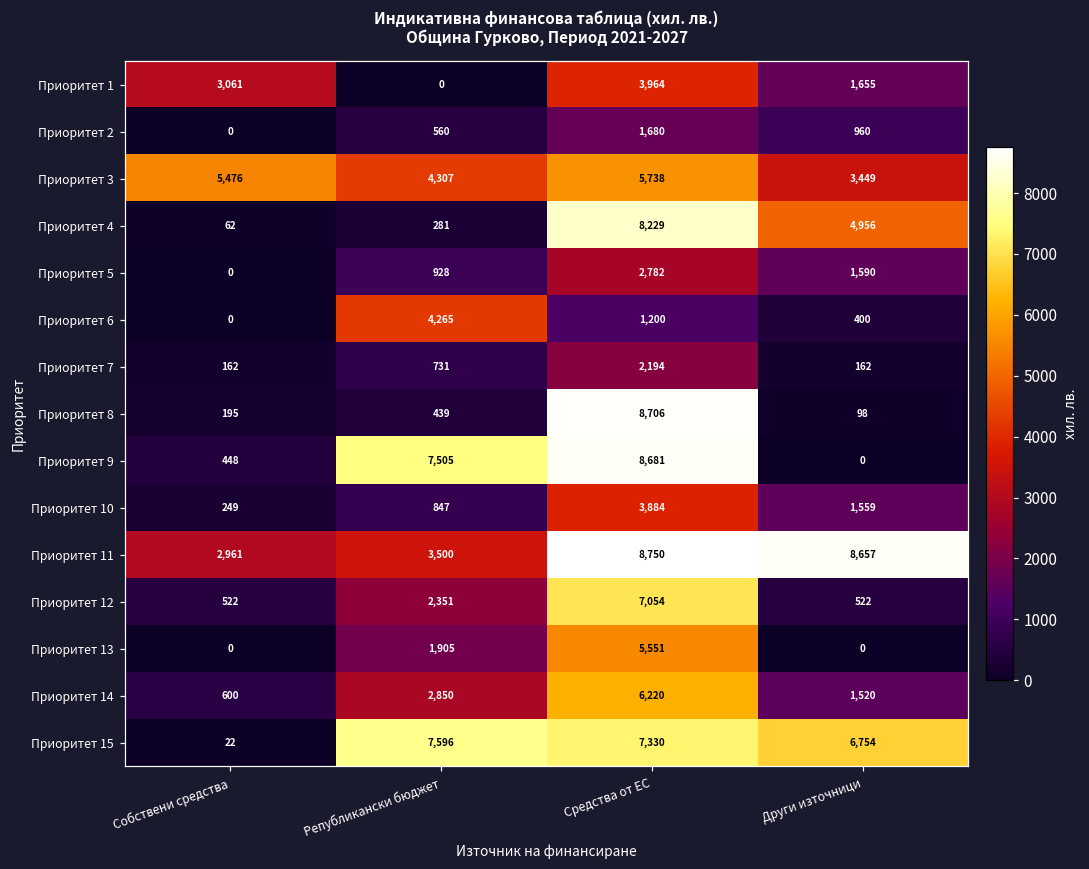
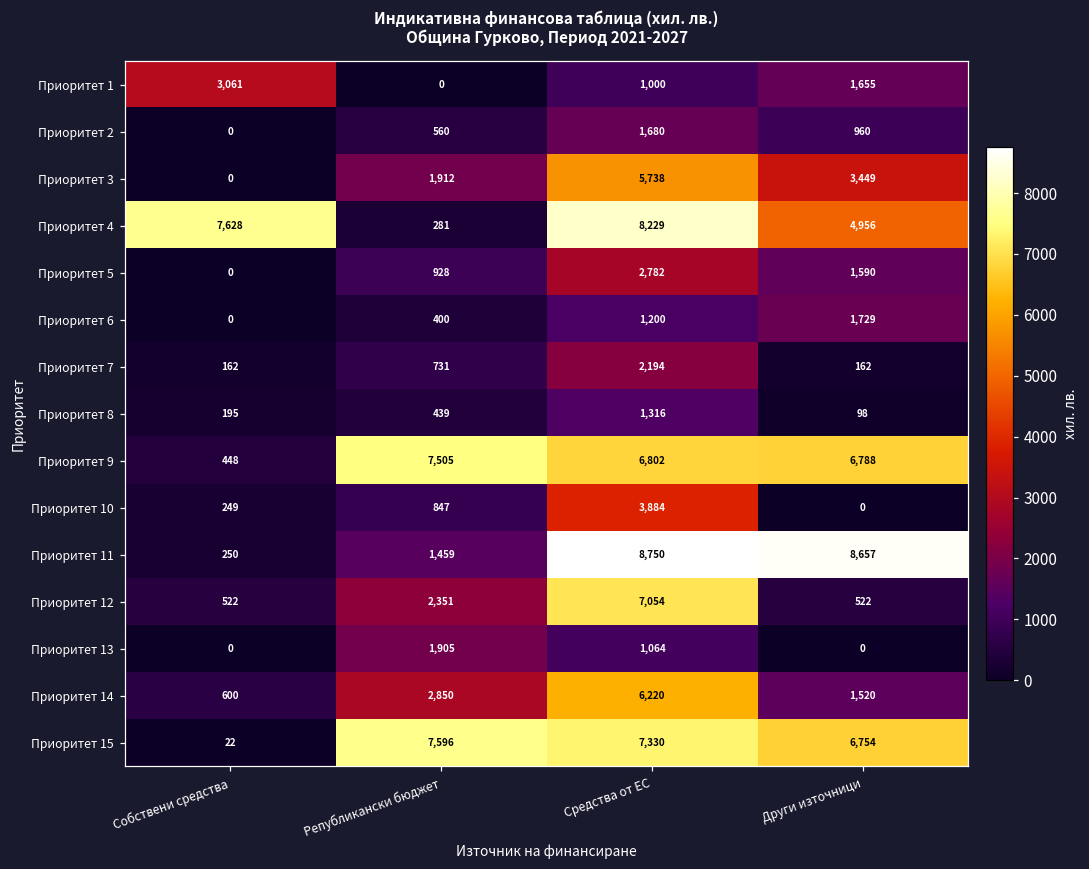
Приоритет 1, Средства от ЕС: 3,964 -> 1,000
Приоритет 3, Собствени средства: 5,476 -> 0
Приоритет 3, Републикански бюджет: 4,307 -> 1,912
Приоритет 4, Собствени средства: 62 -> 7,628
Приоритет 6, Републикански бюджет: 4,265 -> 400
Приоритет 6, Други източници: 400 -> 1,729
Приоритет 8, Средства от ЕС: 8,706 -> 1,316
Приоритет 9, Средства от ЕС: 8,681 -> 6,802
Приоритет 9, Други източници: 0 -> 6,788
Приоритет 10, Други източници: 1,559 -> 0
Приоритет 11, Собствени средства: 2,961 -> 250
Приоритет 11, Републикански бюджет: 3,500 -> 1,459
Приоритет 13, Средства от ЕС: 5,551 -> 1,064
